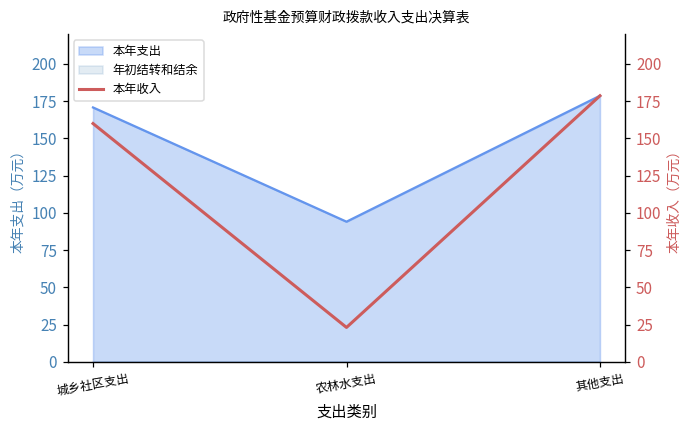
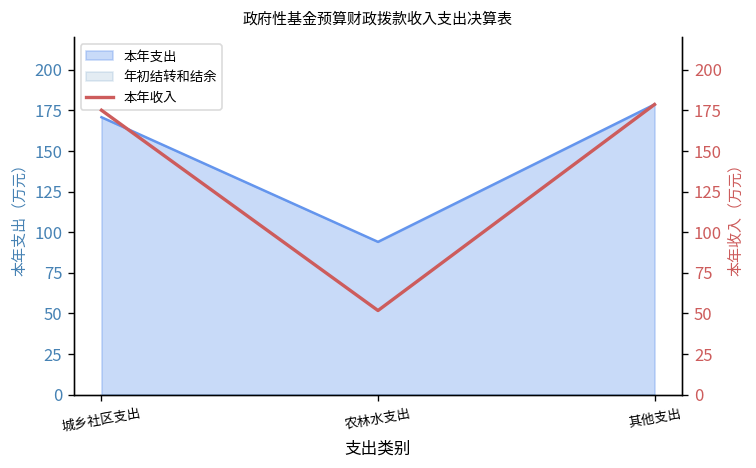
本年收入, 城乡社区支出: 160 -> 175
本年收入, 农林水支出: 23 -> 52
